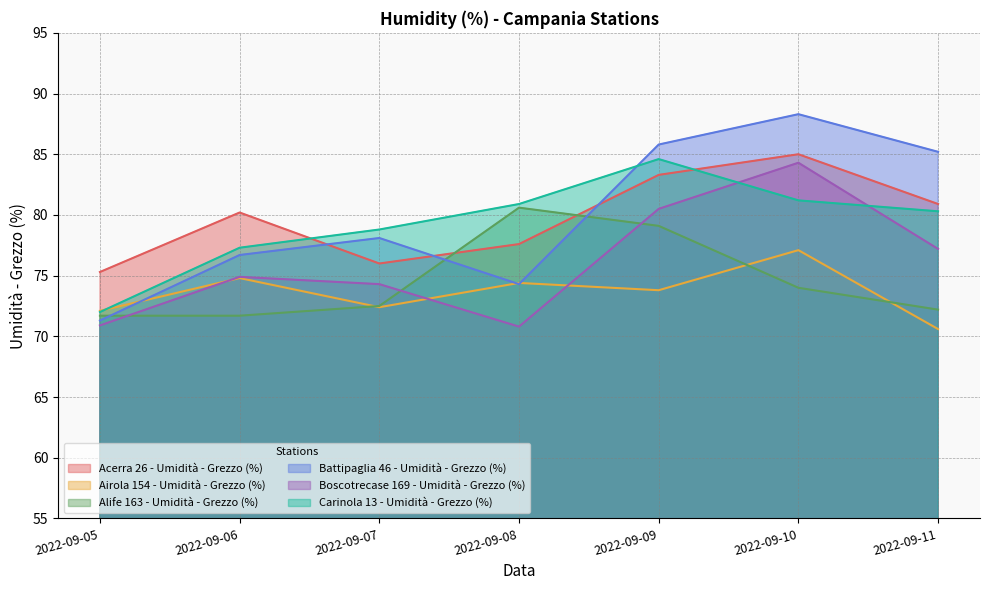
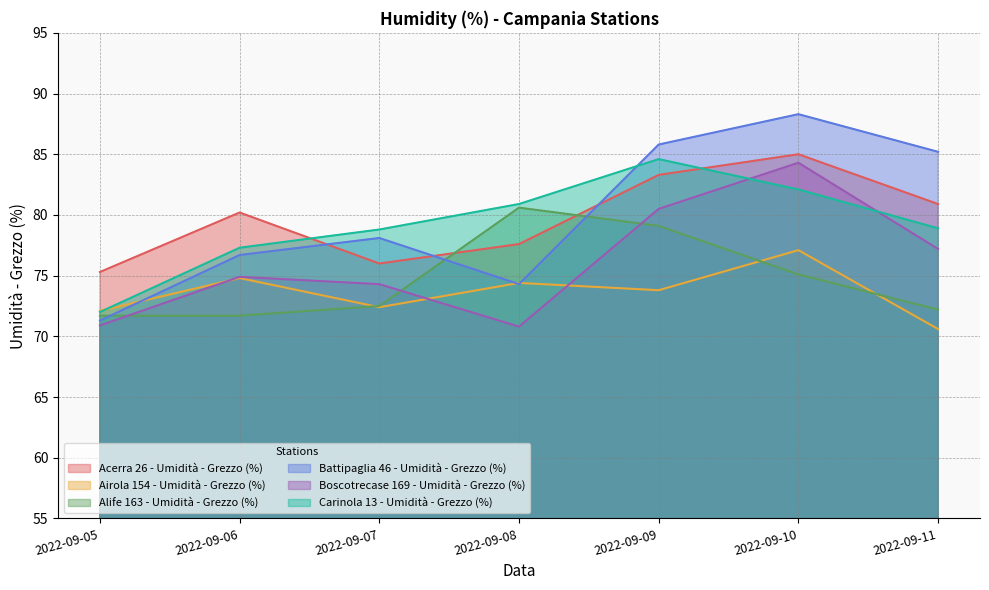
Alife 163 - Umidità - Grezzo (%), 2022-09-10: 74.0 -> 75.1
Carinola 13 - Umidità - Grezzo (%), 2022-09-10: 81.2 -> 82.1
Carinola 13 - Umidità - Grezzo (%), 2022-09-11: 80.3 -> 78.9
